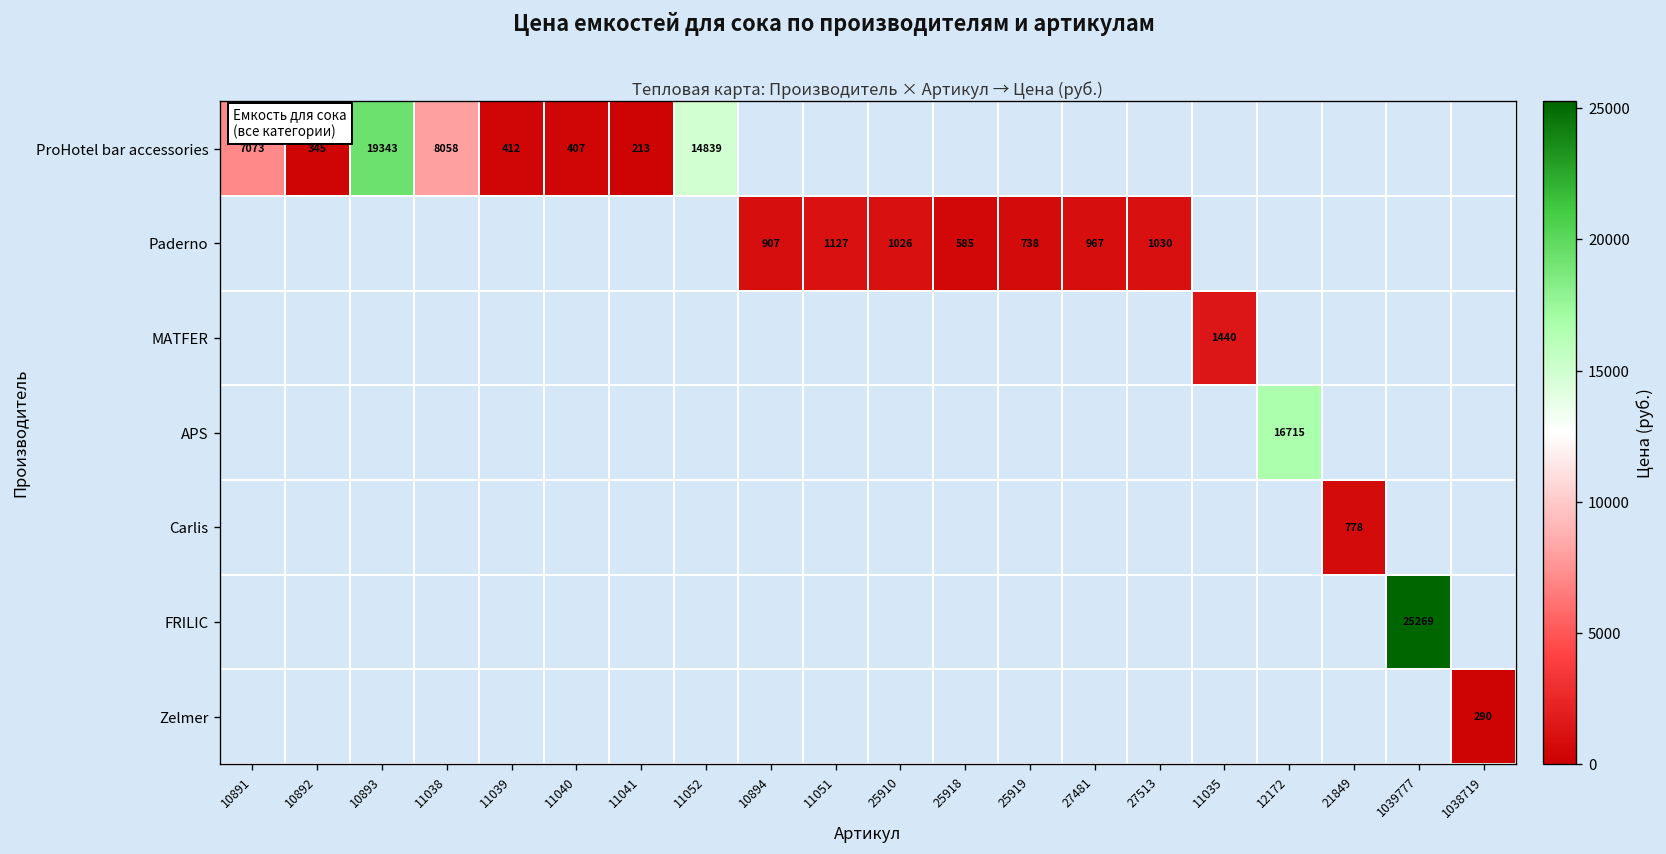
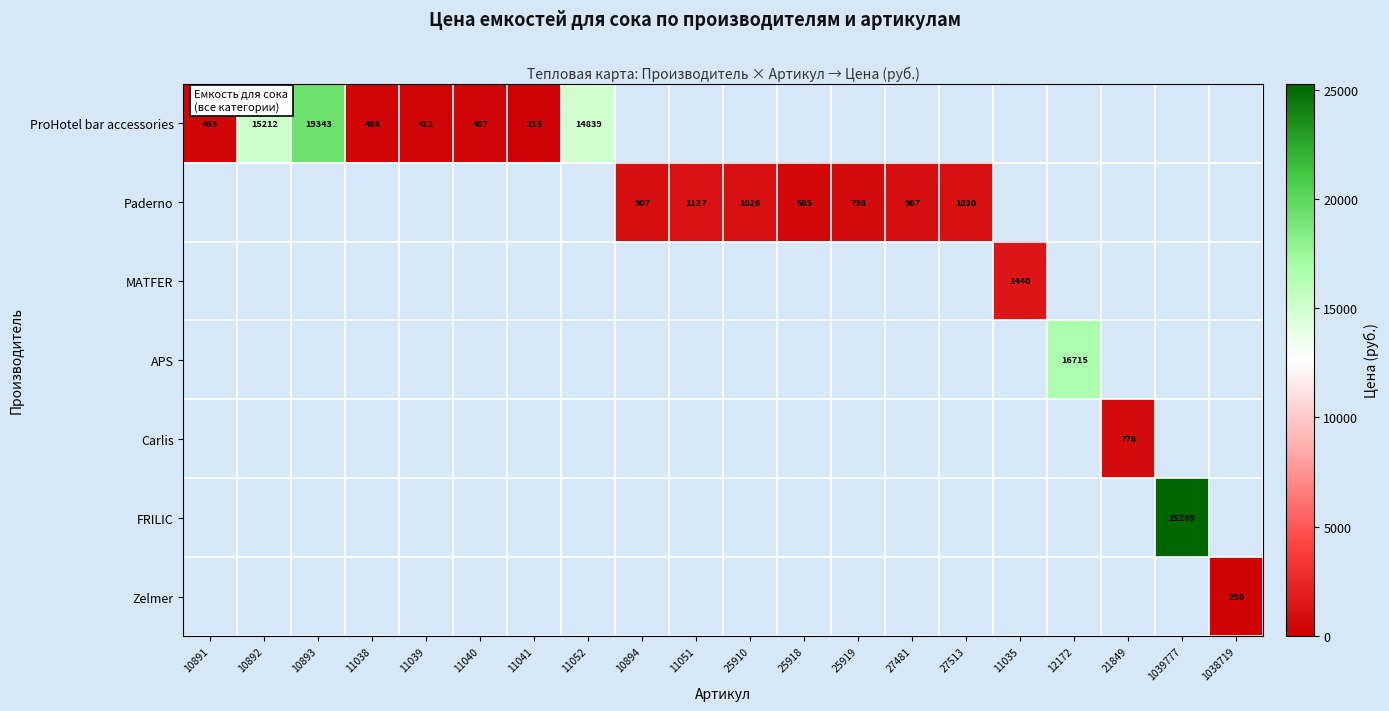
ProHotel bar accessories, 10891: 7073 -> 463
ProHotel bar accessories, 10892: 345 -> 15212
ProHotel bar accessories, 11038: 8058 -> 486
